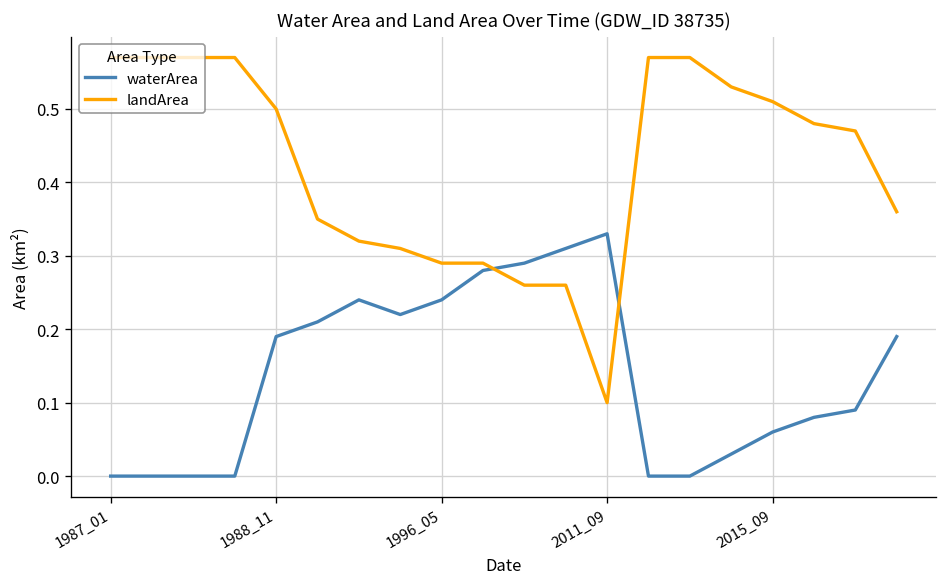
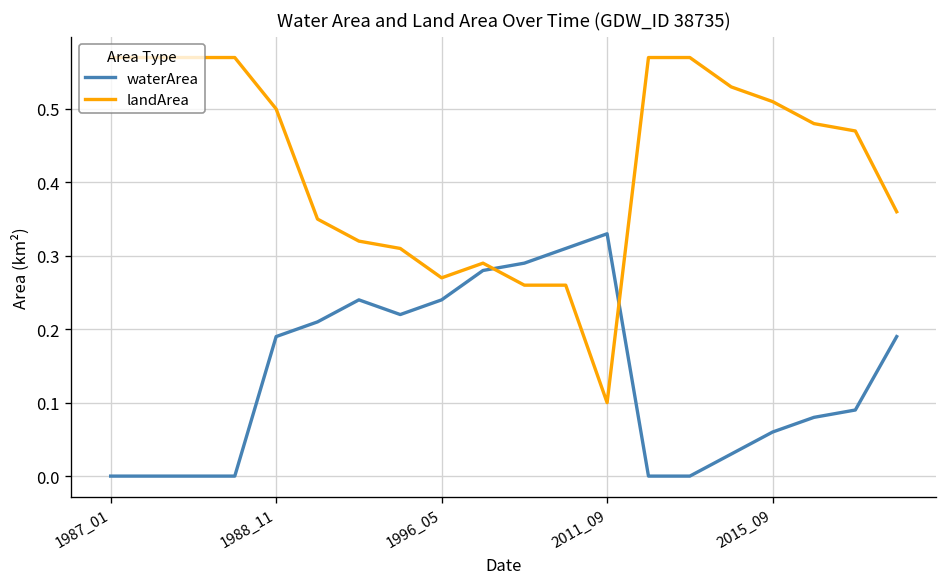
landArea, 1996_05: 0.29 -> 0.27
